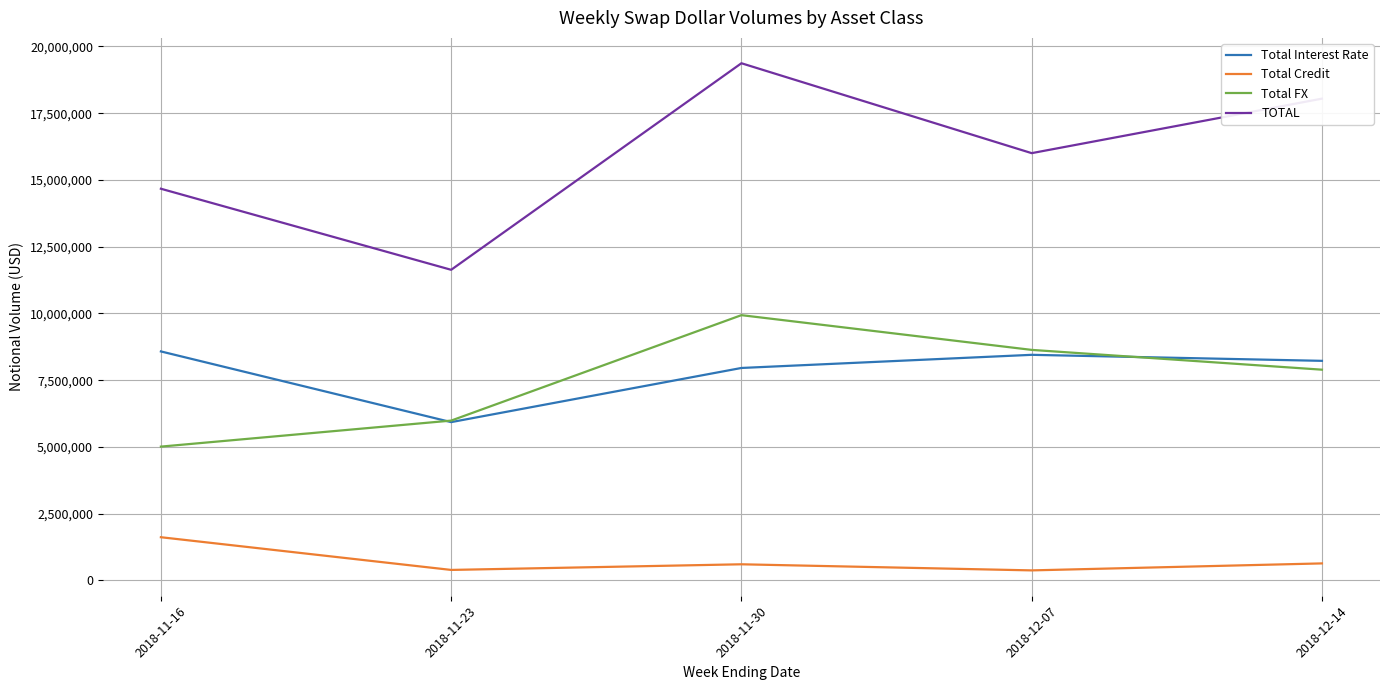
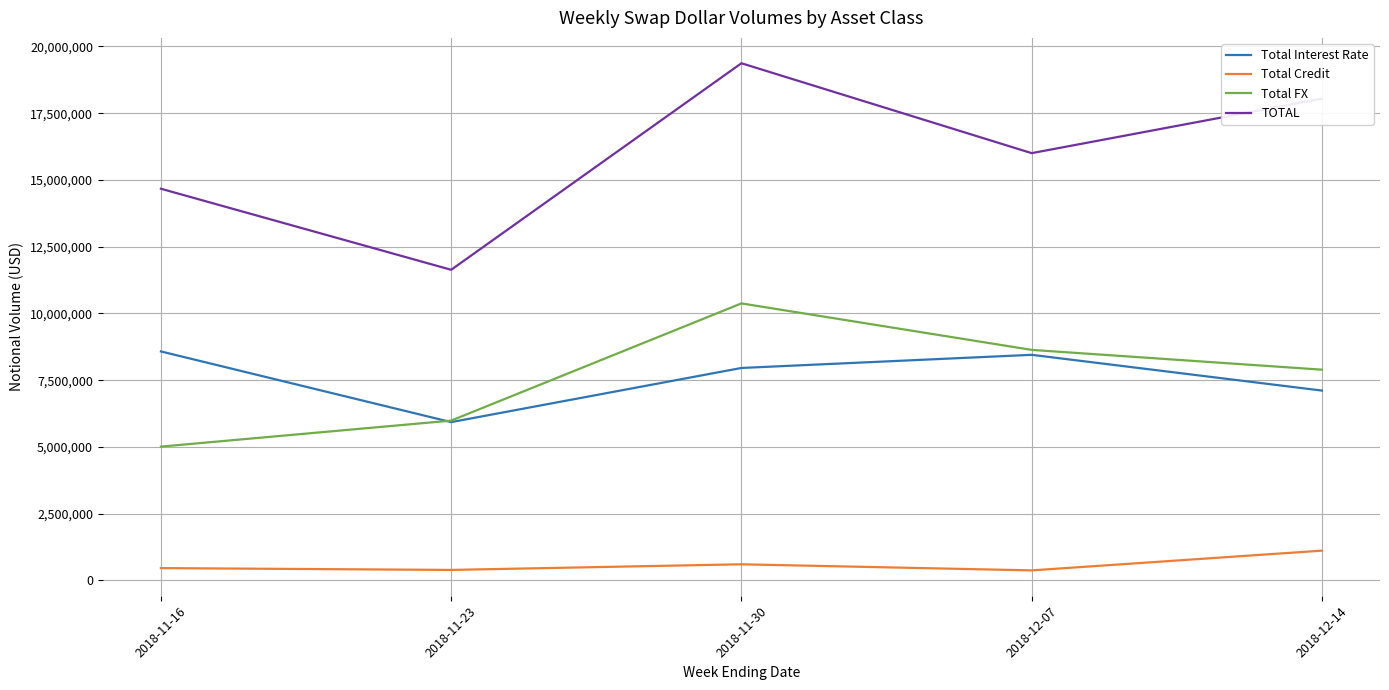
Total Credit, 2018-11-16: 1,600,000 -> 500,000
Total FX, 2018-11-30: 9,900,000 -> 10,400,000
Total Interest Rate, 2018-12-14: 8,200,000 -> 7,100,000
Total Credit, 2018-12-14: 600,000 -> 1,100,000
